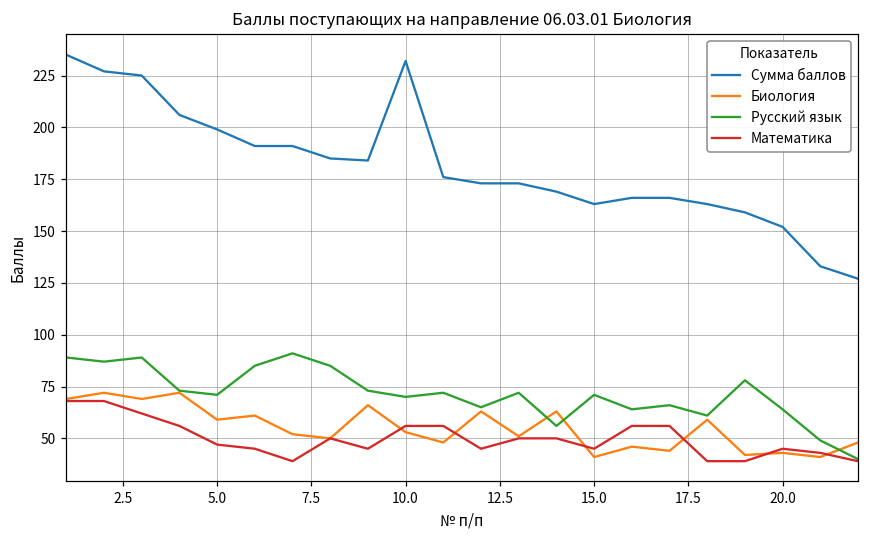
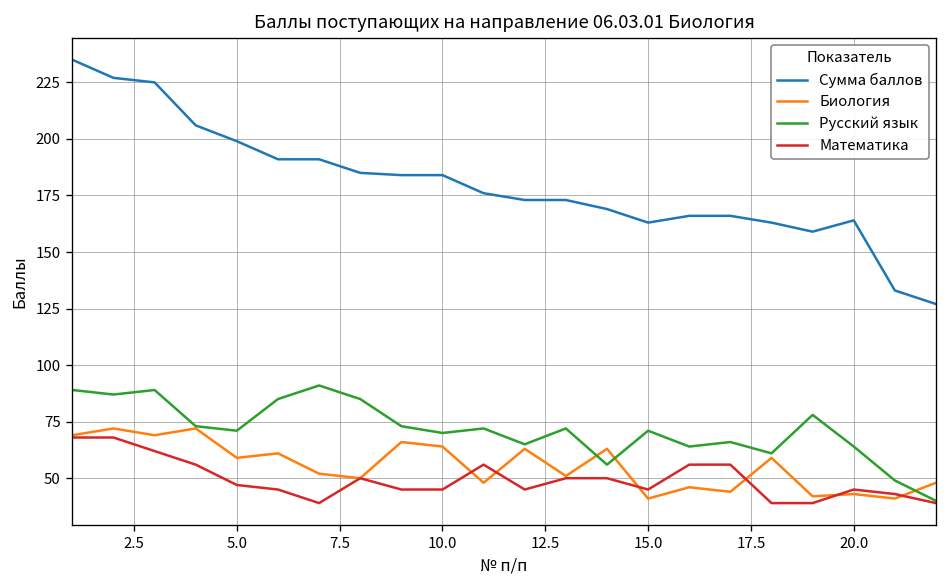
Сумма баллов, 10.0: 232 -> 184
Биология, 10.0: 53 -> 64
Математика, 10.0: 56 -> 45
Сумма баллов, 20.0: 152 -> 164
